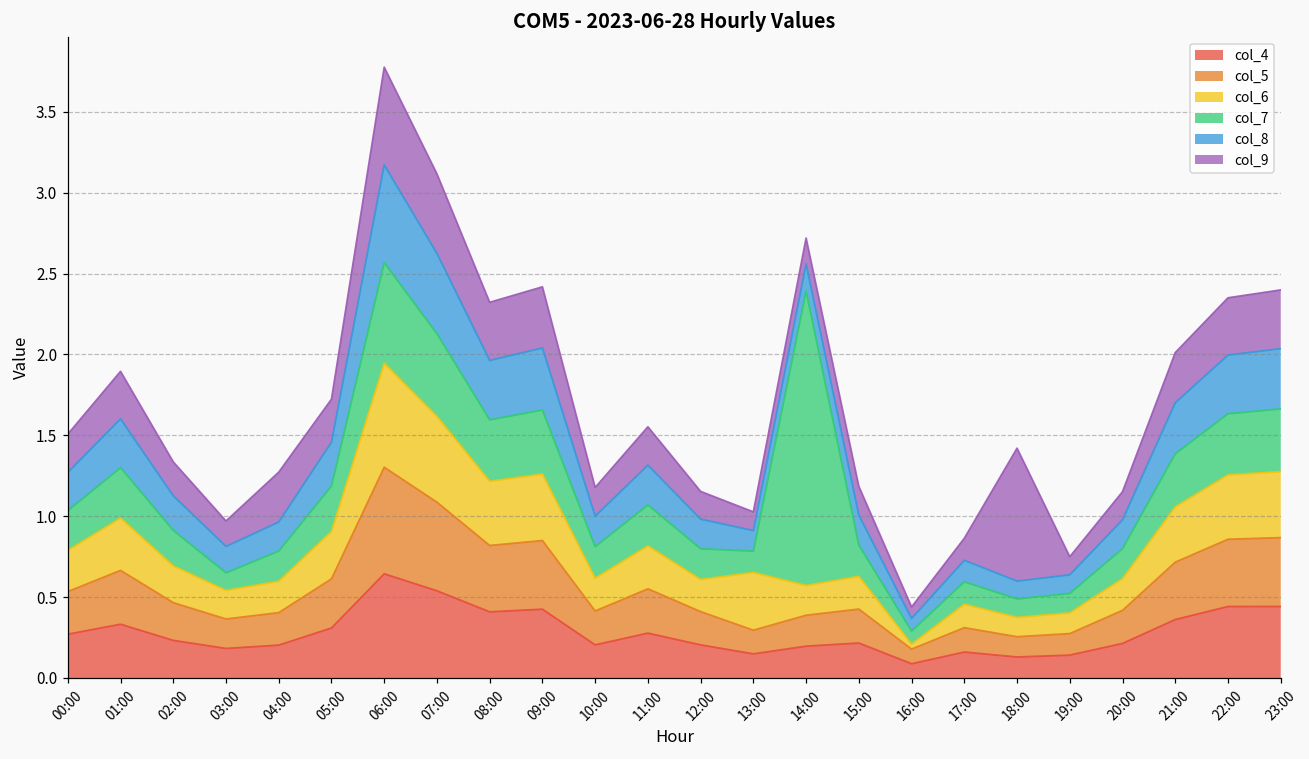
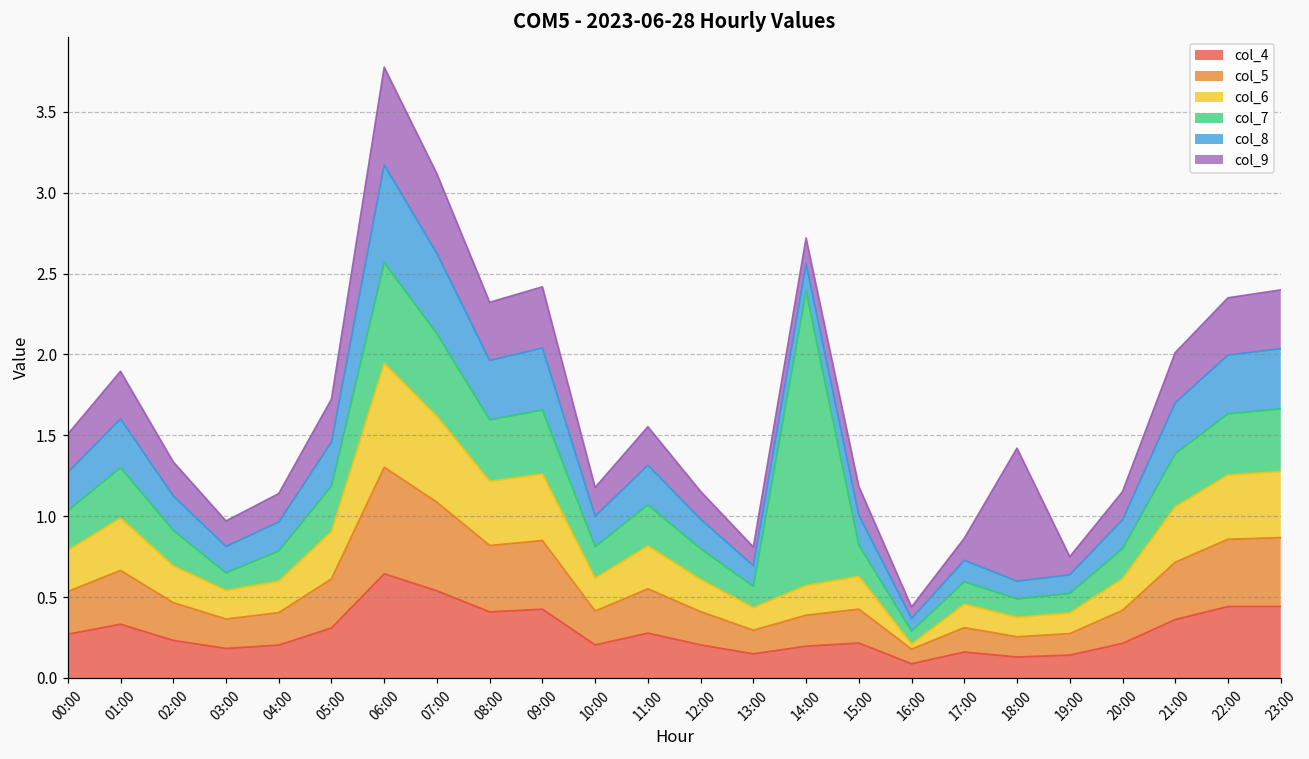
col_9, 04:00: 0.31 -> 0.18
col_6, 13:00: 0.36 -> 0.14
